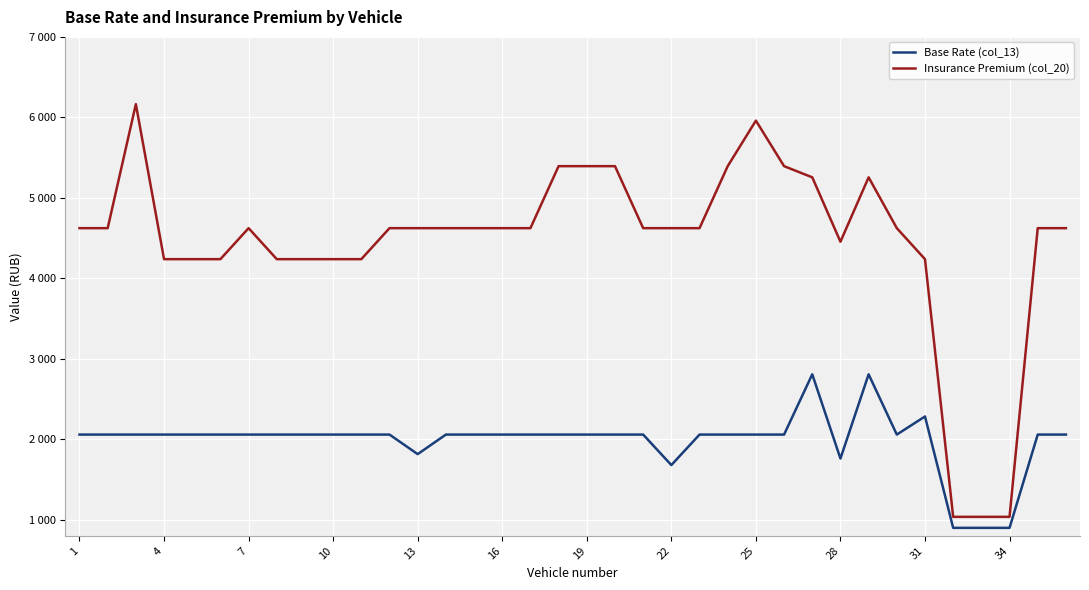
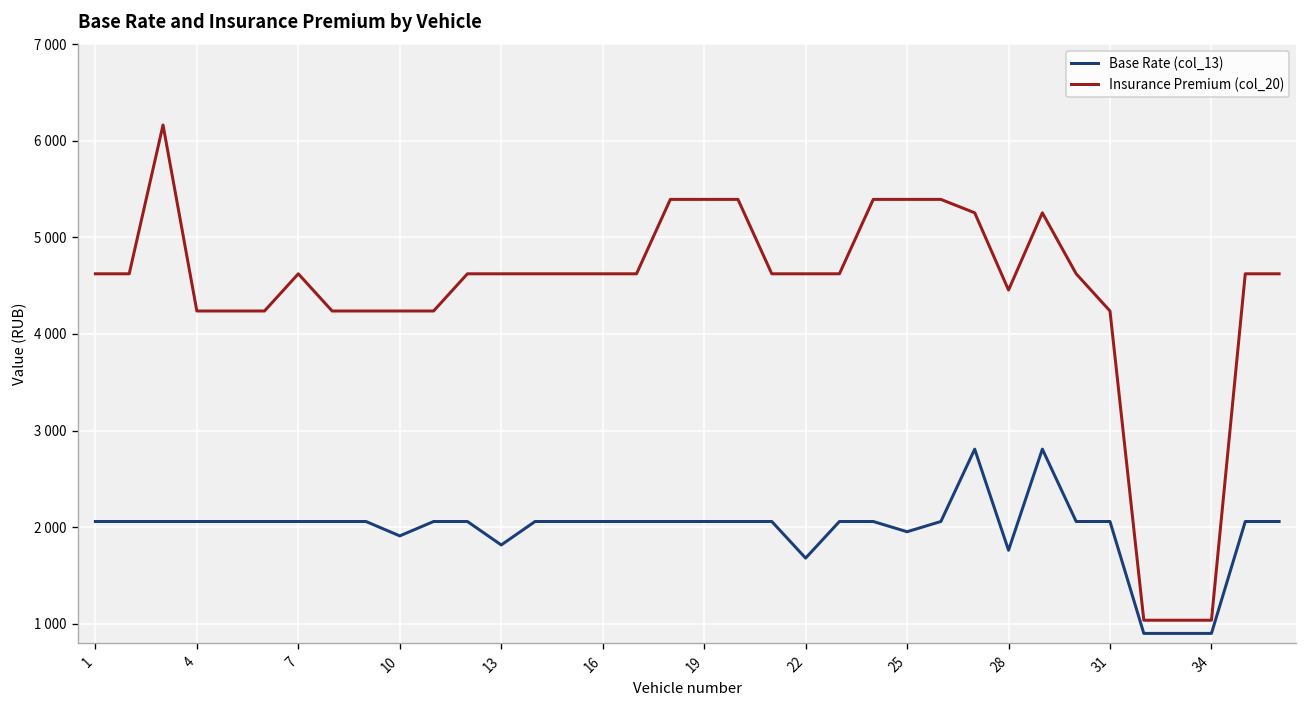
Base Rate (col_13), 10: 2100 -> 1900
Base Rate (col_13), 25: 2100 -> 2000
Insurance Premium (col_20), 25: 6000 -> 5400
Base Rate (col_13), 31: 2300 -> 2100
